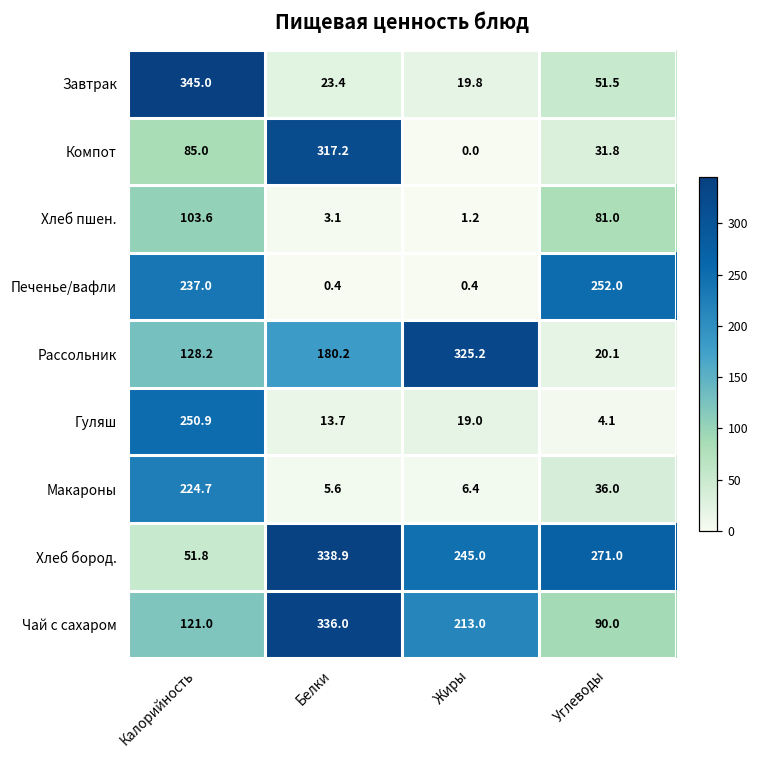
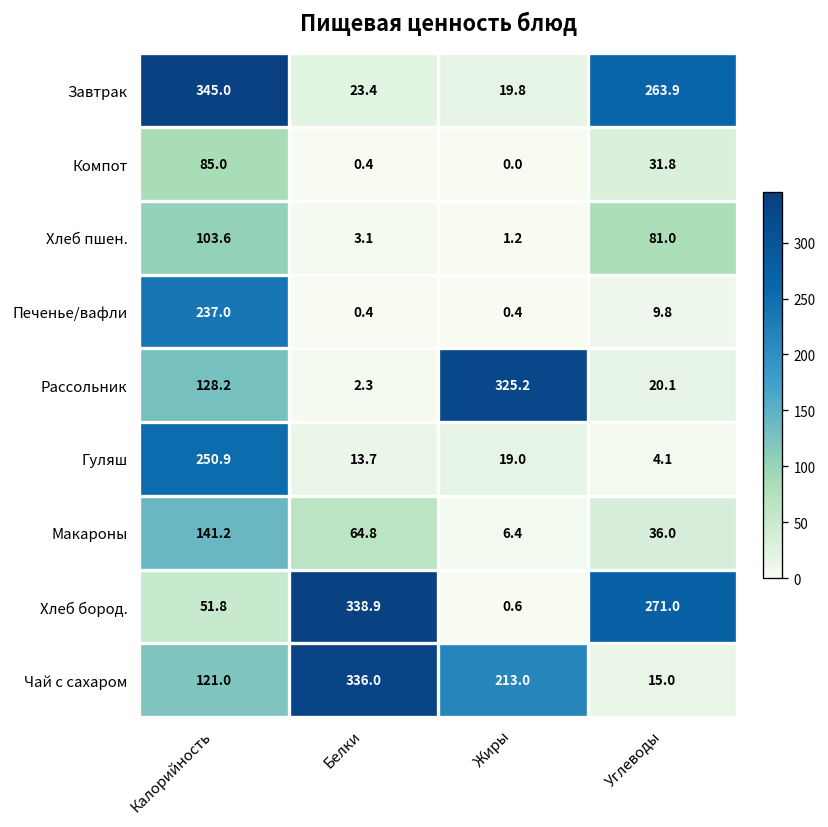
Завтрак, Углеводы: 51.5 -> 263.9
Компот, Белки: 317.2 -> 0.4
Печенье/вафли, Углеводы: 252.0 -> 9.8
Рассольник, Белки: 180.2 -> 2.3
Макароны, Калорийность: 224.7 -> 141.2
Макароны, Белки: 5.6 -> 64.8
Хлеб бород., Жиры: 245.0 -> 0.6
Чай с сахаром, Углеводы: 90.0 -> 15.0
